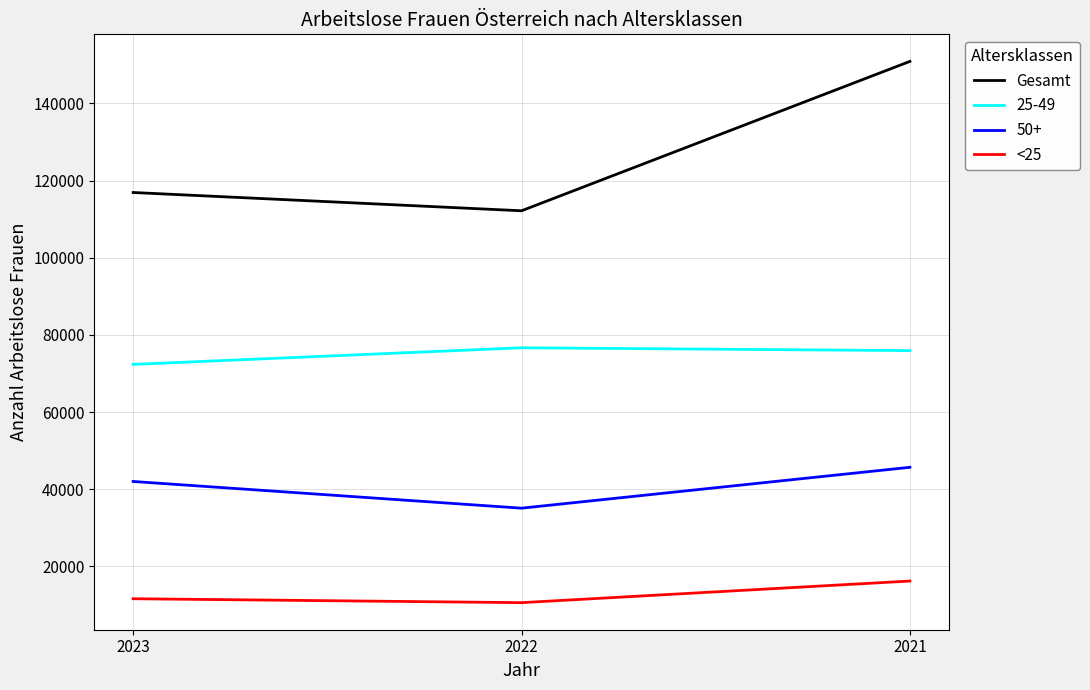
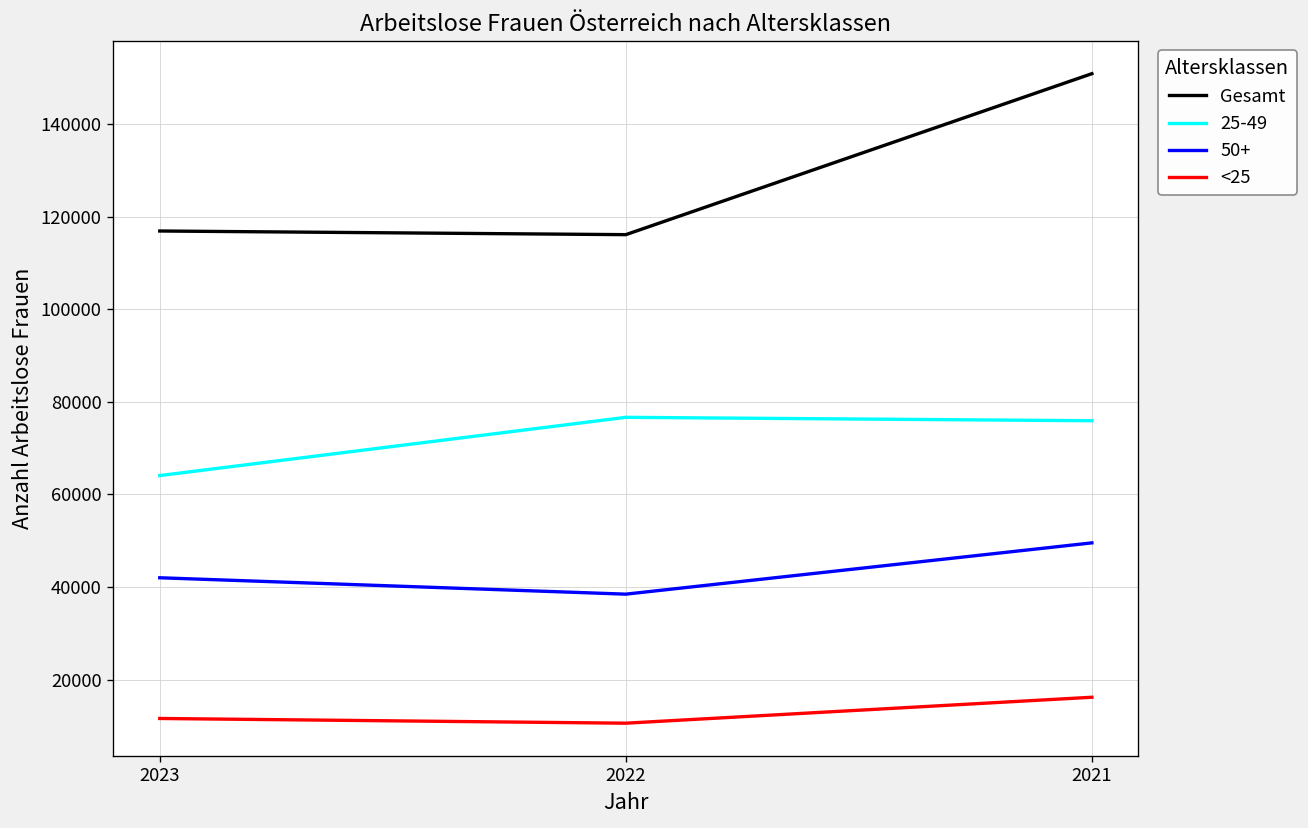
25-49, 2023: 72000 -> 64000
Gesamt, 2022: 112000 -> 116000
50+, 2022: 35000 -> 38000
50+, 2021: 46000 -> 50000
